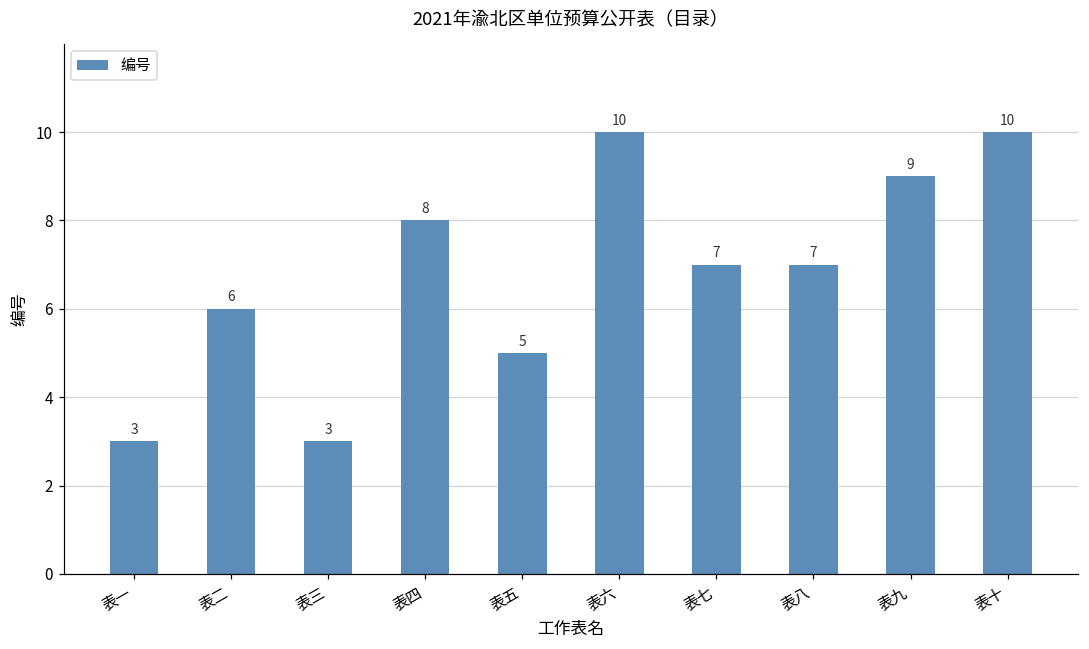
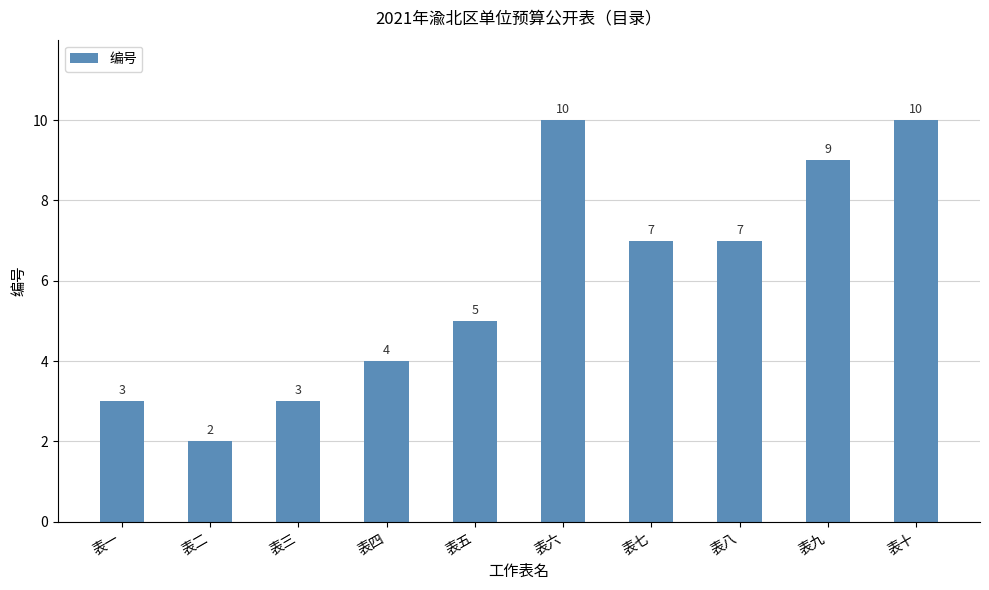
表二: 6 -> 2
表四: 8 -> 4
